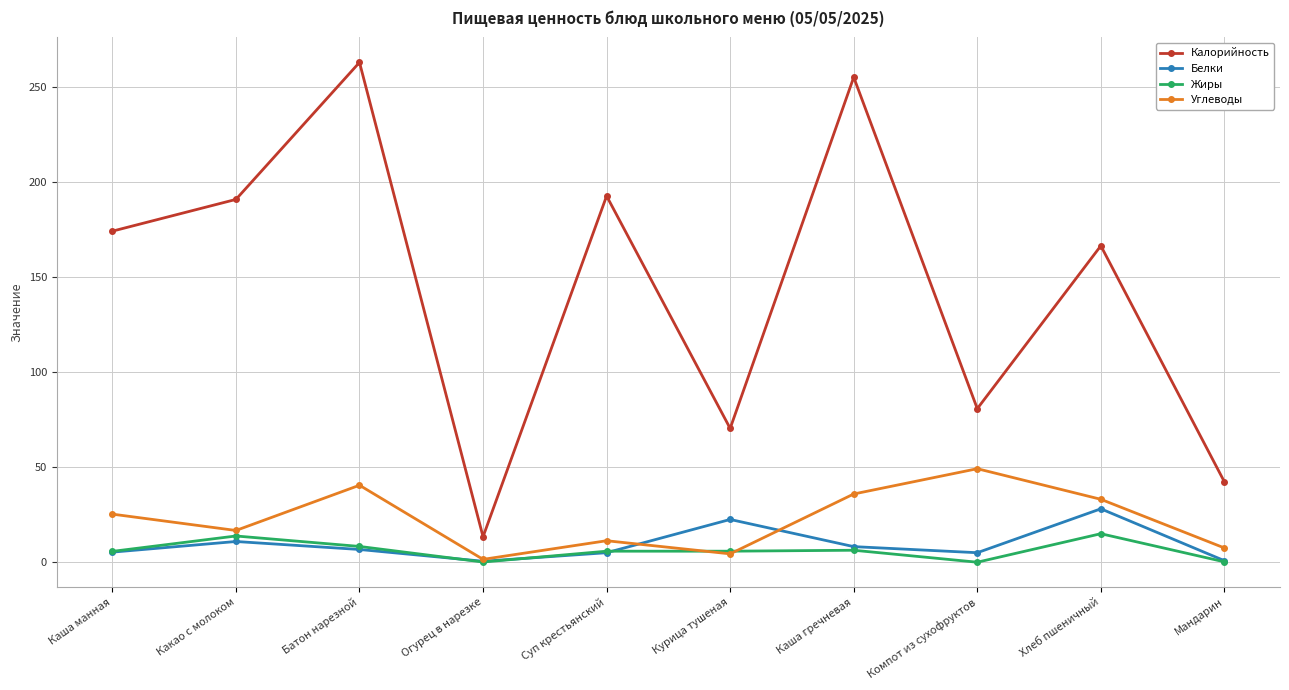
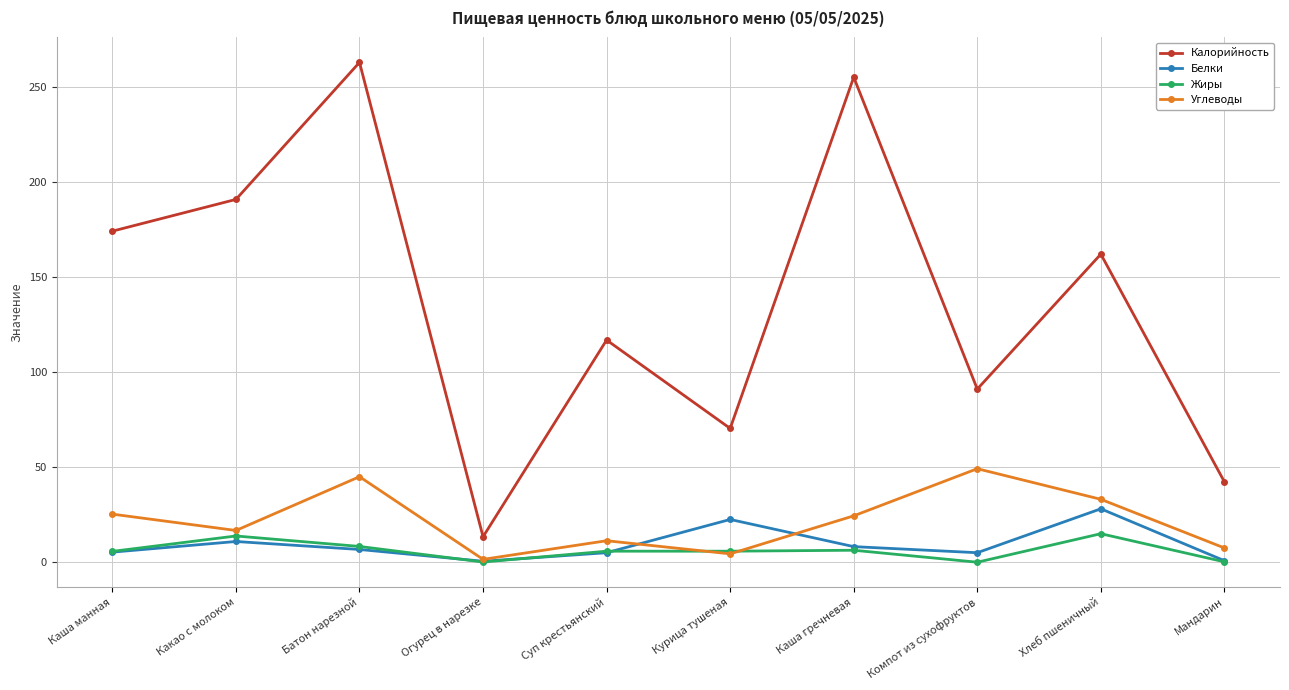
Углеводы, Батон нарезной: 41 -> 45
Калорийность, Суп крестьянский: 193 -> 117
Углеводы, Каша гречневая: 36 -> 24
Калорийность, Компот из сухофруктов: 81 -> 91
Калорийность, Хлеб пшеничный: 167 -> 162
